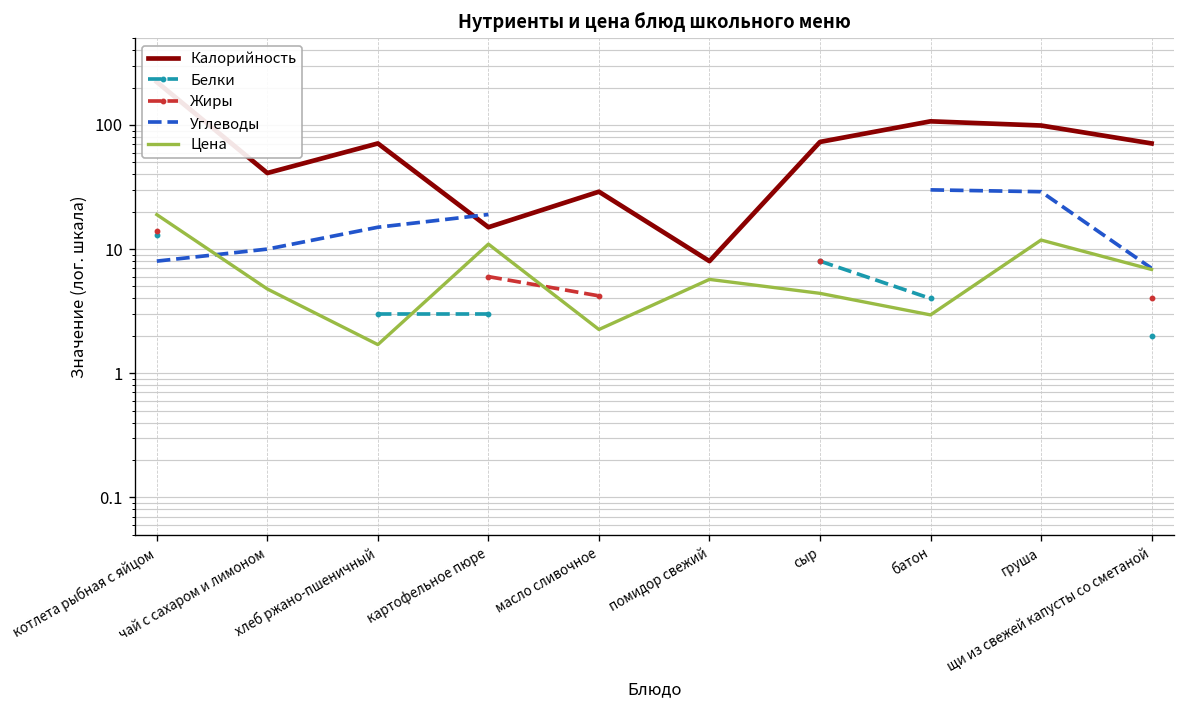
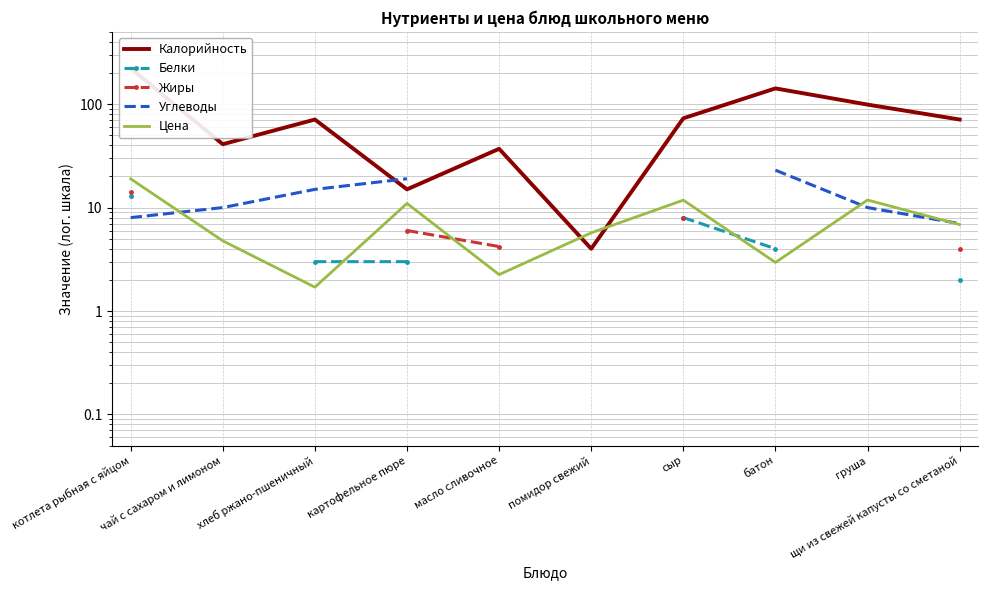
Калорийность, масло сливочное: 29 -> 37
Калорийность, помидор свежий: 8 -> 4
Цена, сыр: 4.4 -> 12
Калорийность, батон: 110 -> 140
Углеводы, батон: 30 -> 23
Углеводы, груша: 29 -> 10
